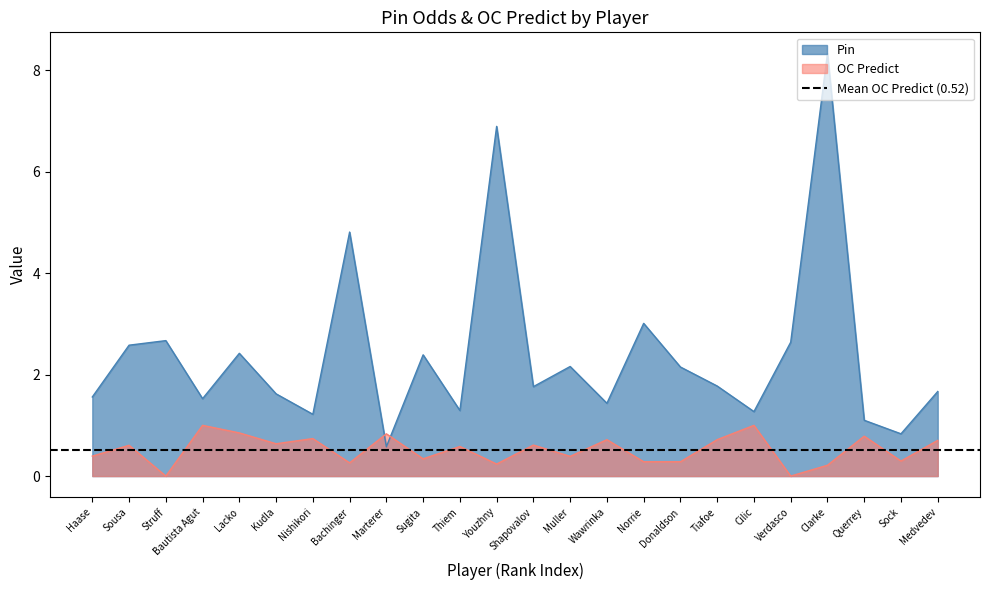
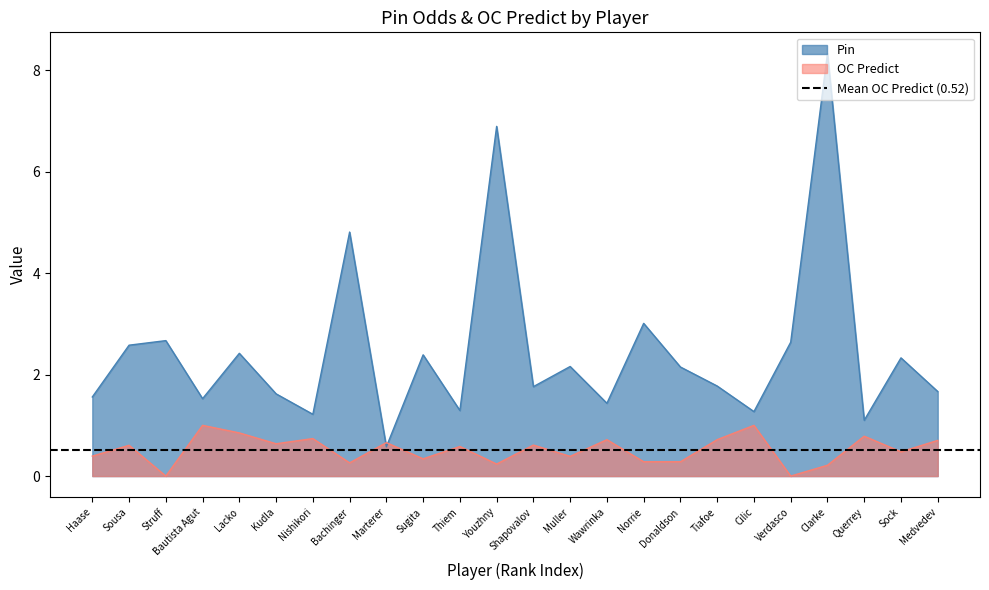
OC Predict, Marterer: 0.8 -> 0.7
Pin, Sock: 0.8 -> 2.3
OC Predict, Sock: 0.3 -> 0.5
